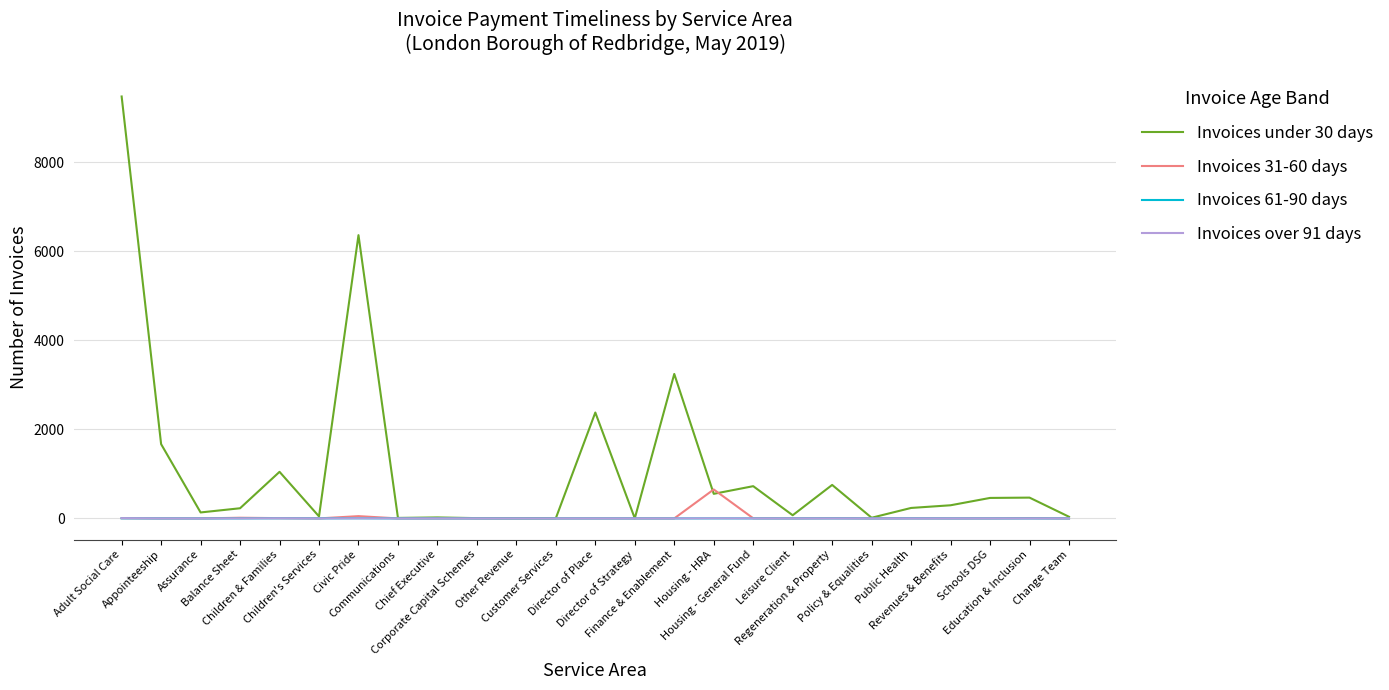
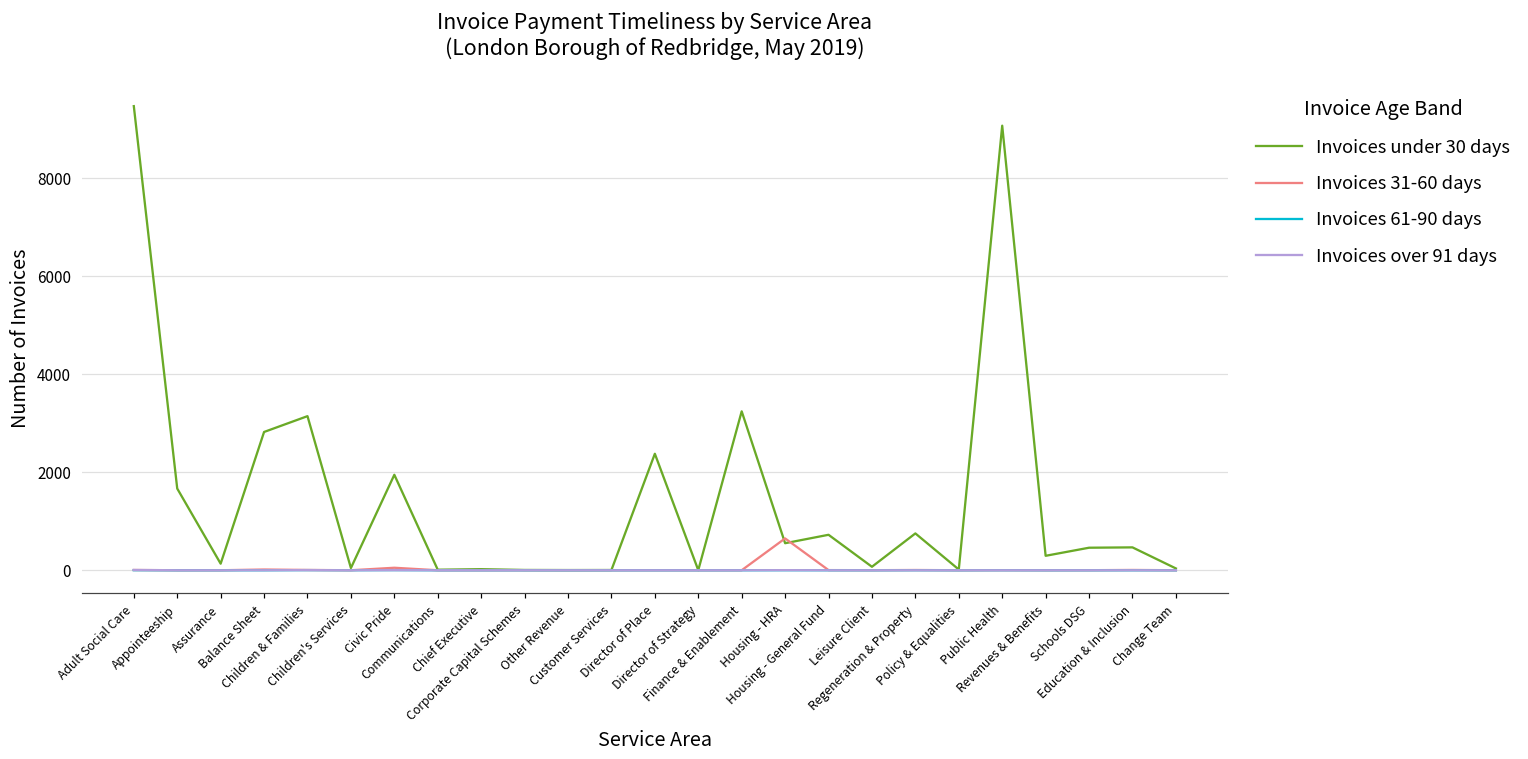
Invoices under 30 days, Balance Sheet: 200 -> 2800
Invoices under 30 days, Children & Families: 1000 -> 3100
Invoices under 30 days, Civic Pride: 6400 -> 1900
Invoices under 30 days, Public Health: 200 -> 9100
